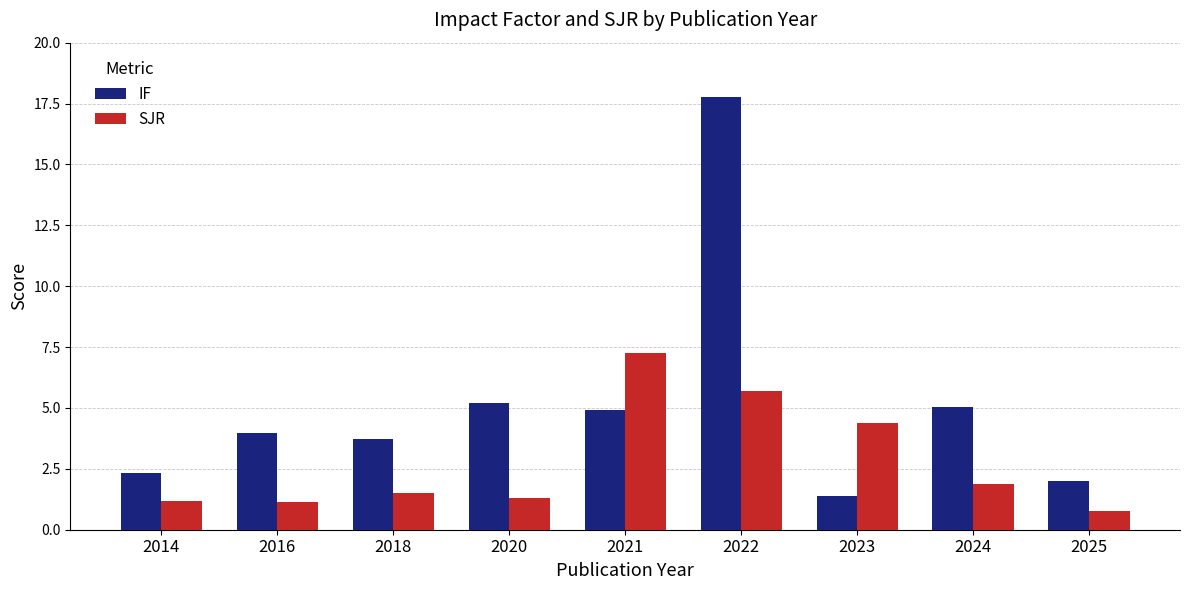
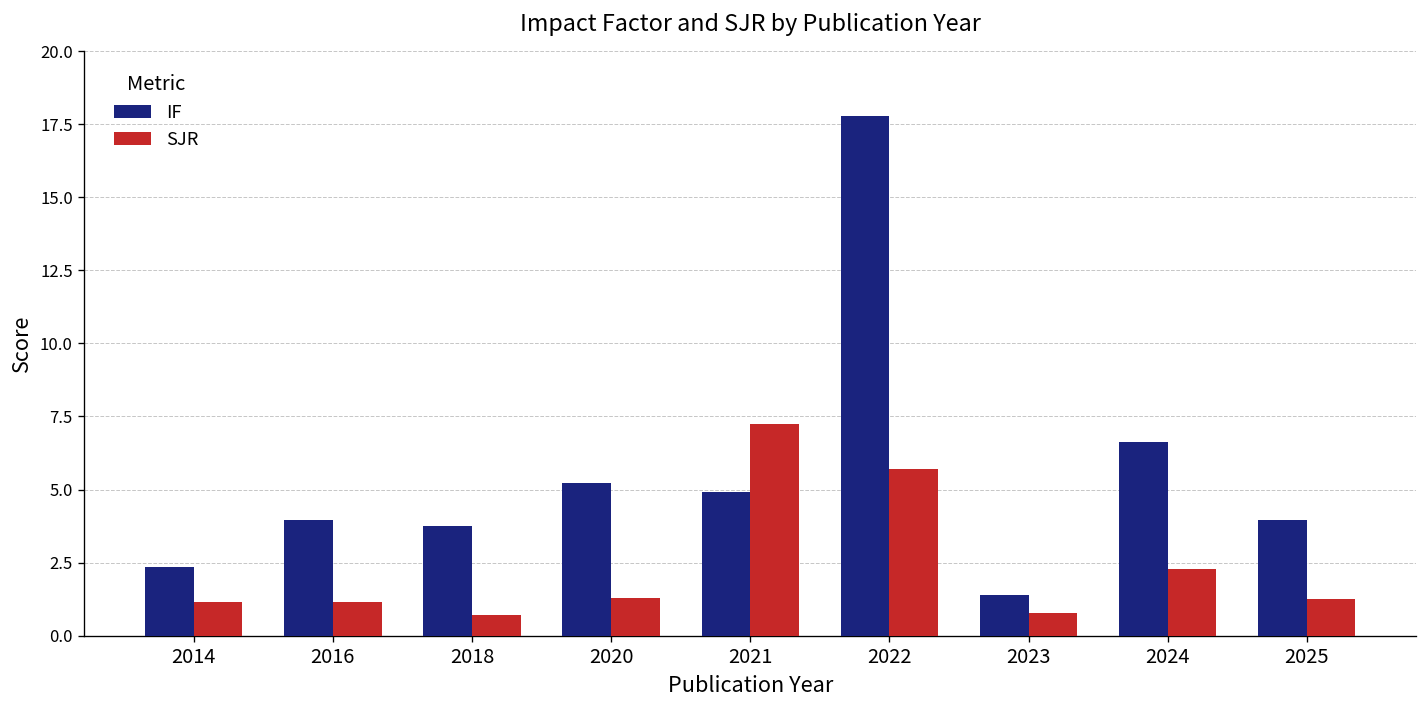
SJR, 2018: 1.5 -> 0.7
SJR, 2023: 4.4 -> 0.8
IF, 2024: 5.0 -> 6.6
SJR, 2024: 1.9 -> 2.3
IF, 2025: 2.0 -> 4.0
SJR, 2025: 0.8 -> 1.3
